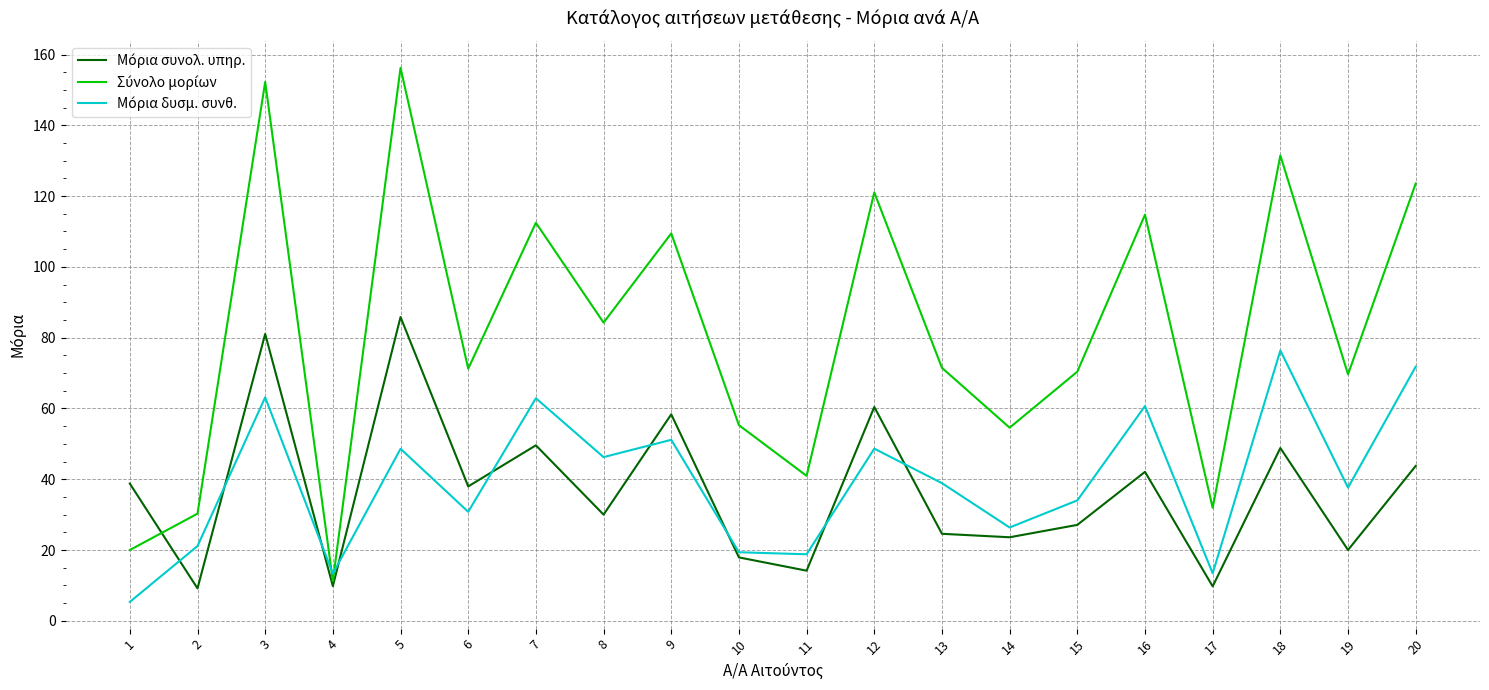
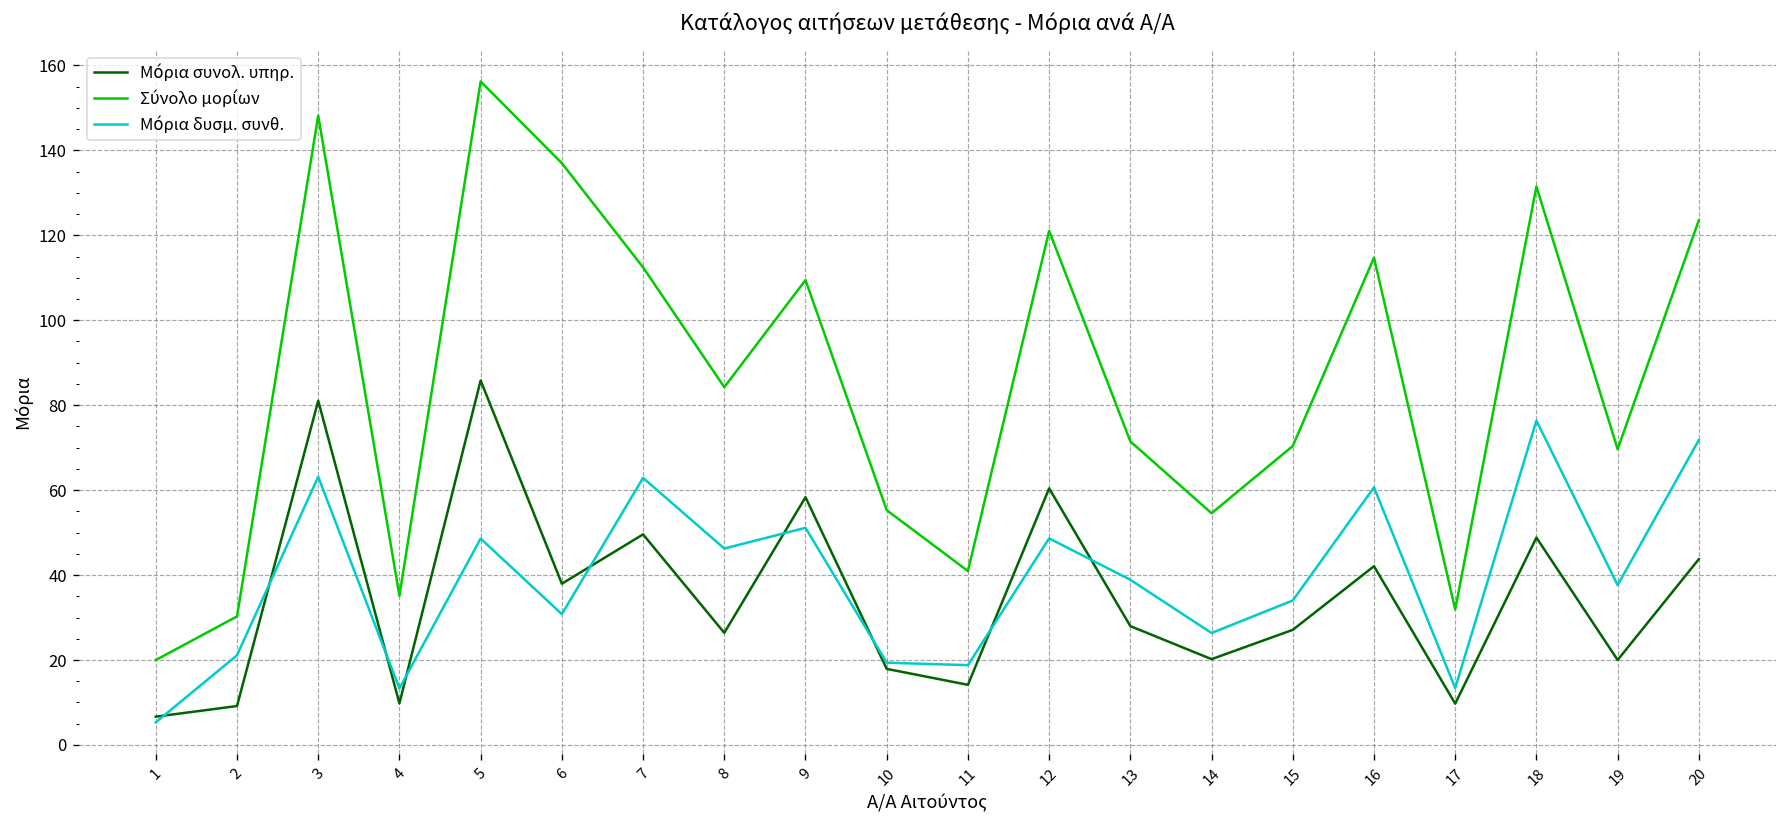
Μόρια συνολ. υπηρ., 1: 39 -> 7
Σύνολο μορίων, 3: 152 -> 148
Σύνολο μορίων, 4: 11 -> 35
Σύνολο μορίων, 6: 71 -> 137
Μόρια συνολ. υπηρ., 8: 30 -> 26
Μόρια συνολ. υπηρ., 13: 25 -> 28
Μόρια συνολ. υπηρ., 14: 24 -> 20
